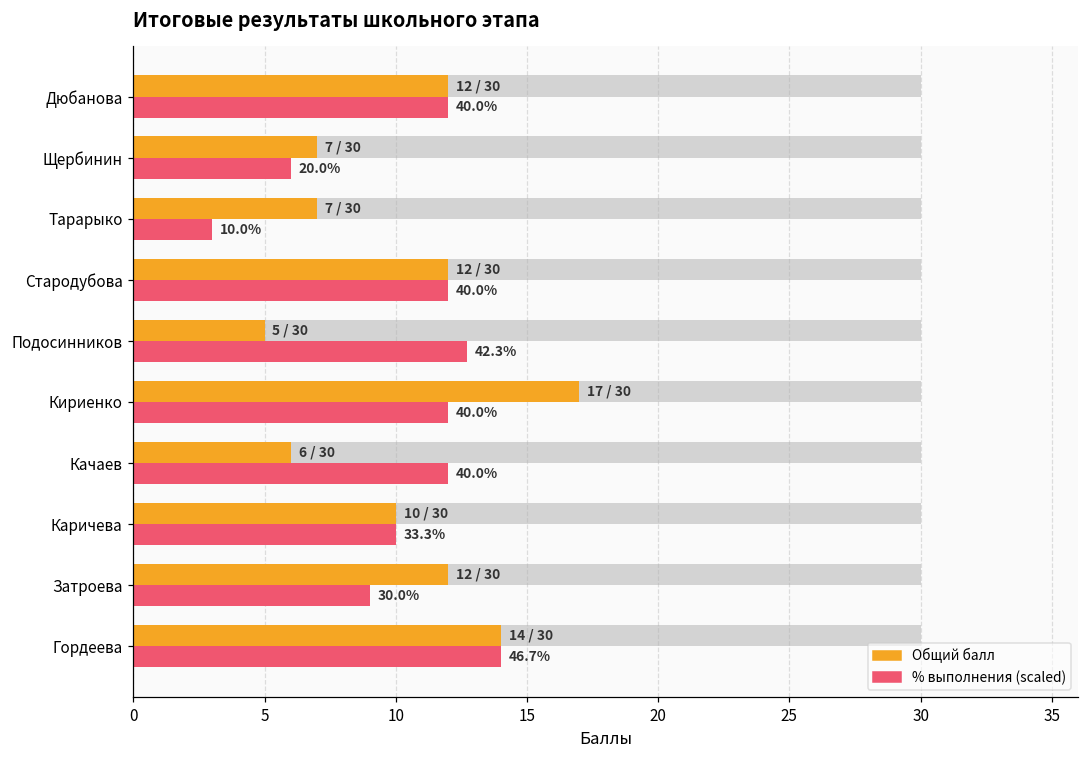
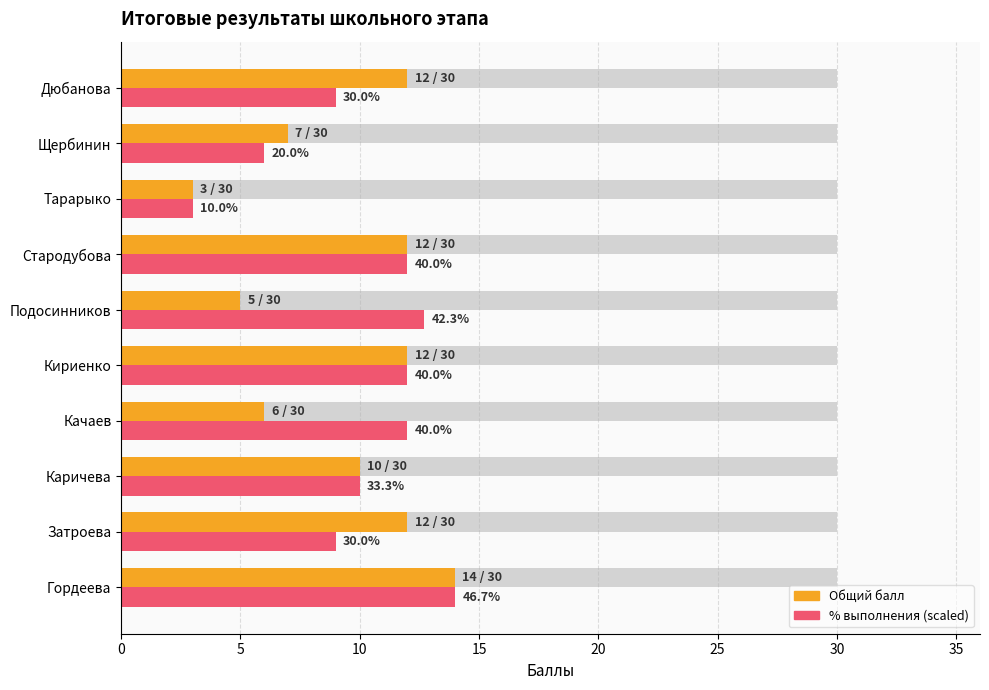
% выполнения (scaled), Дюбанова: 40.0% -> 30.0%
Общий балл, Тарарыко: 7 -> 3
Общий балл, Кириенко: 17 -> 12
